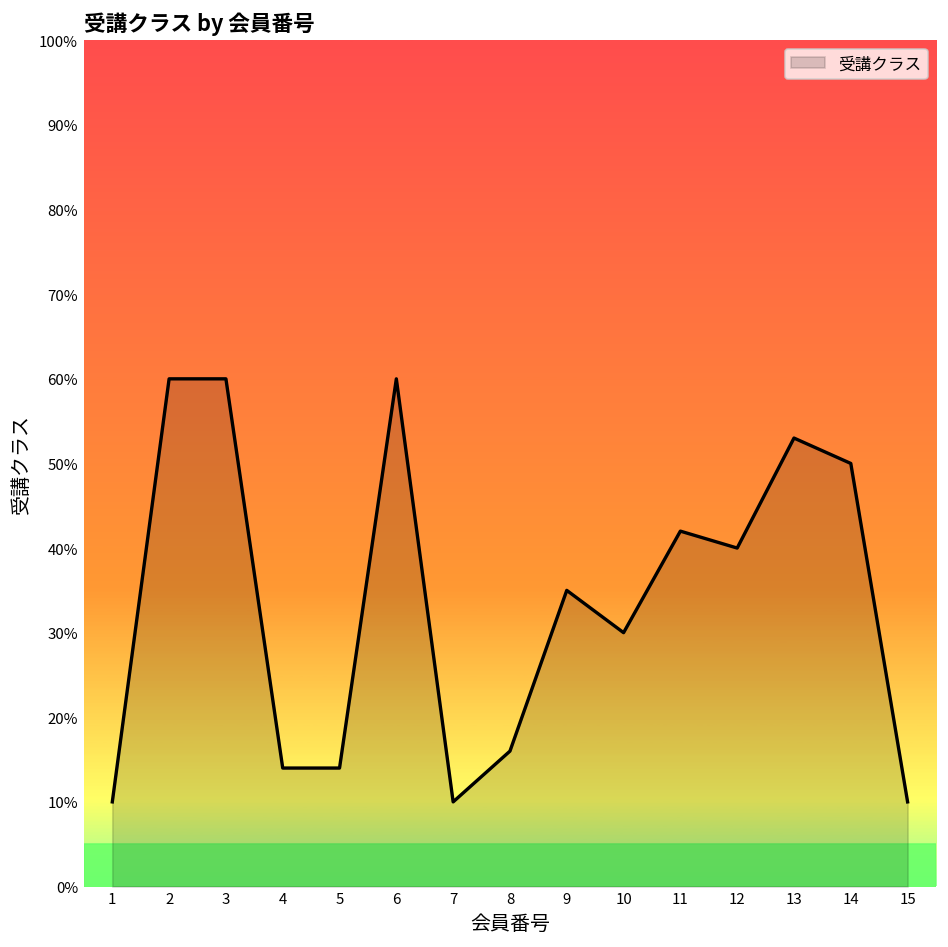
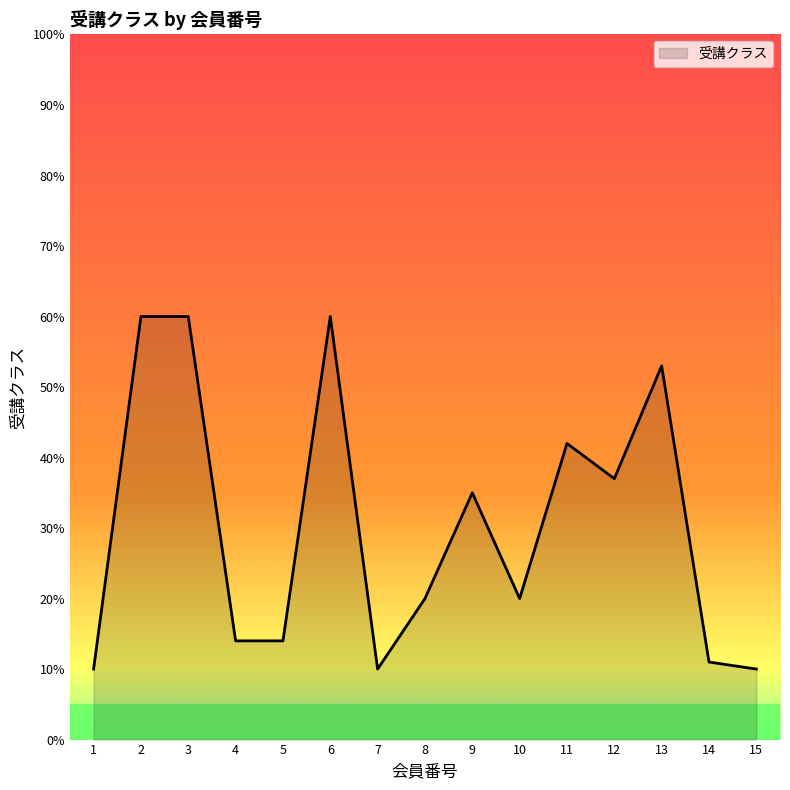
8: 16% -> 20%
10: 30% -> 20%
12: 40% -> 37%
14: 50% -> 11%
